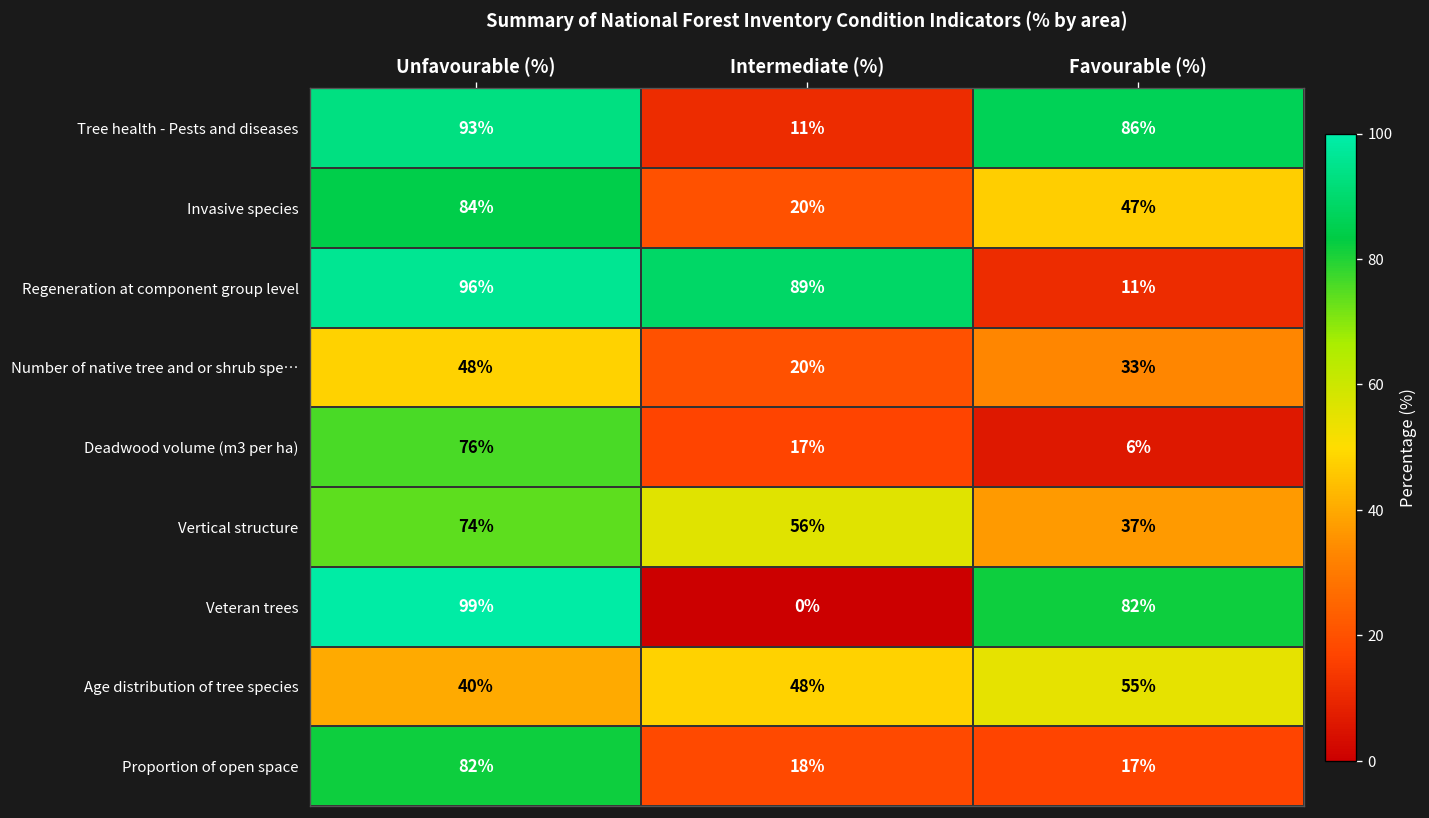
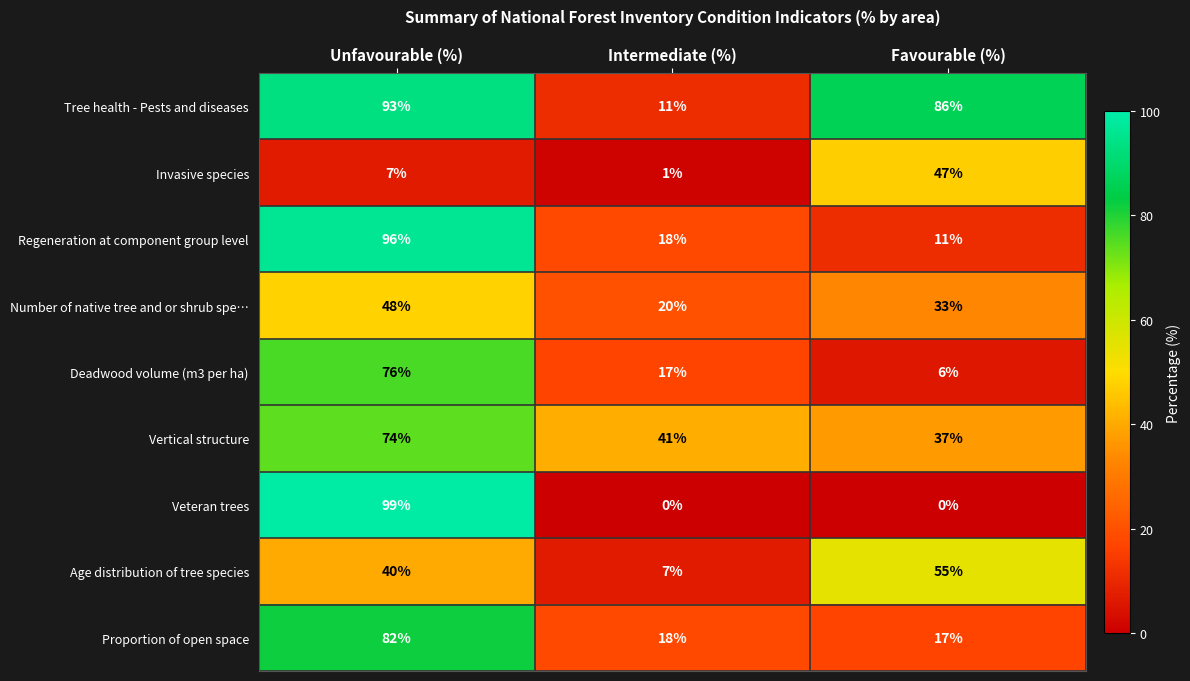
Invasive species, Unfavourable (%): 84% -> 7%
Invasive species, Intermediate (%): 20% -> 1%
Regeneration at component group level, Intermediate (%): 89% -> 18%
Vertical structure, Intermediate (%): 56% -> 41%
Veteran trees, Favourable (%): 82% -> 0%
Age distribution of tree species, Intermediate (%): 48% -> 7%
